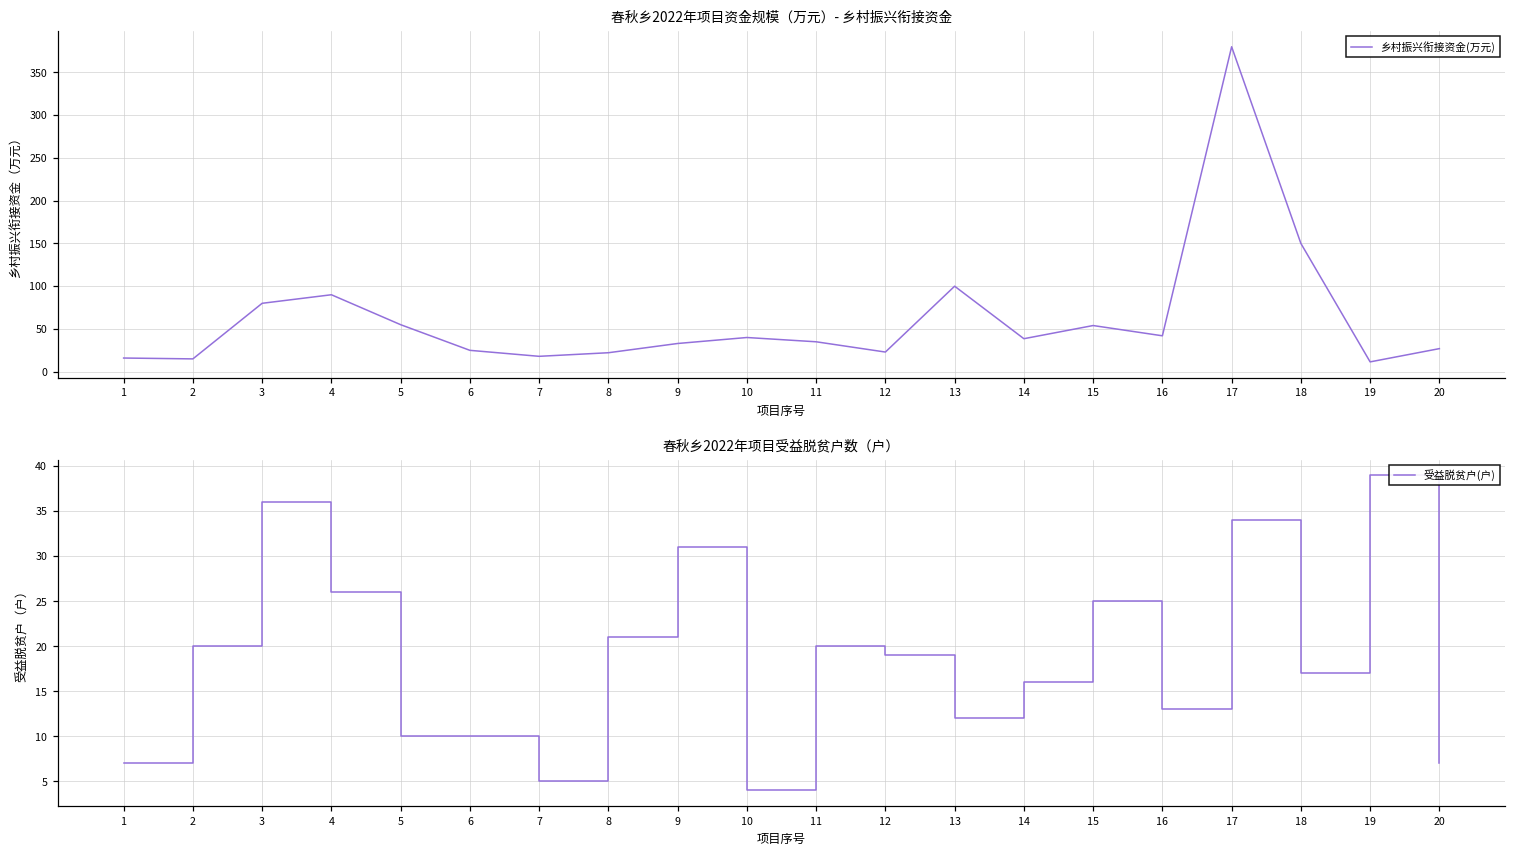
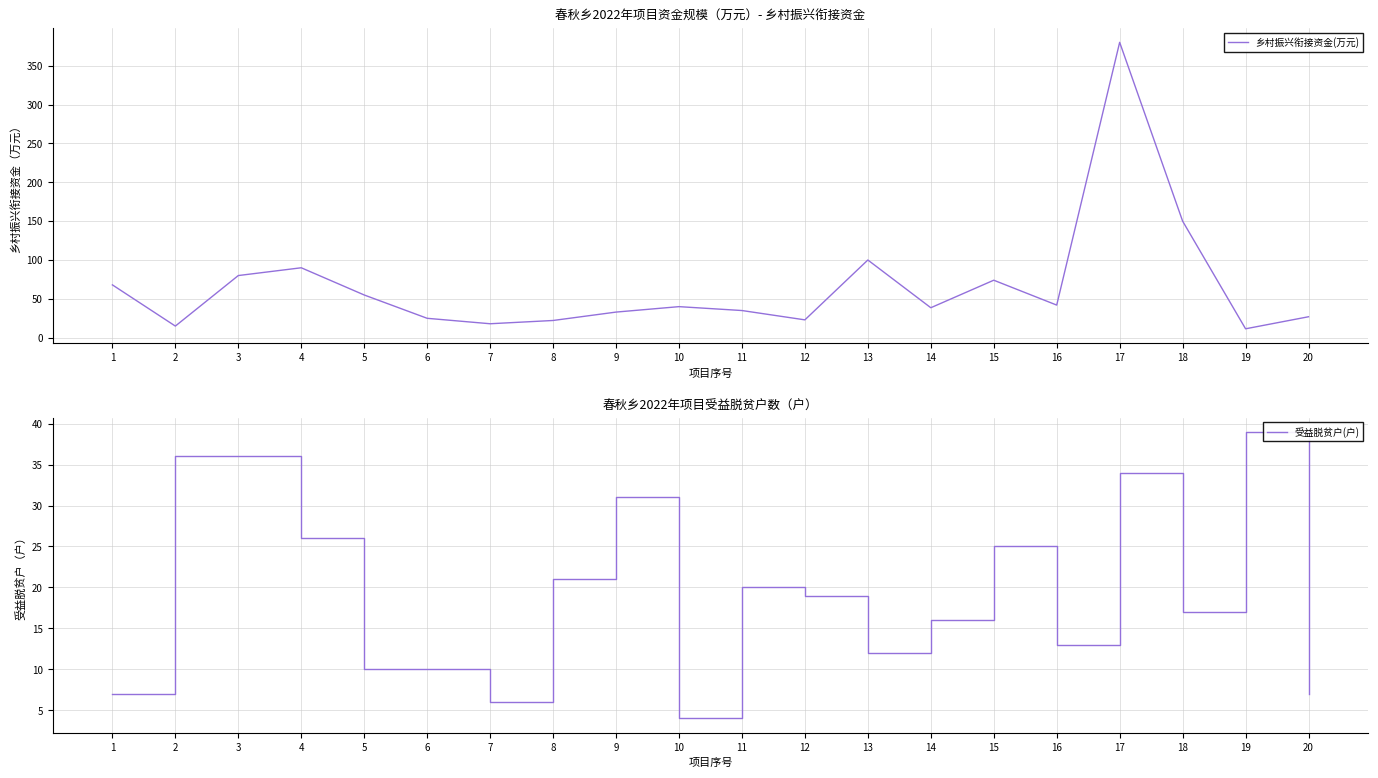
春秋乡2022年项目资金规模（万元）- 乡村振兴衔接资金, 1: 20 -> 70
春秋乡2022年项目资金规模（万元）- 乡村振兴衔接资金, 15: 50 -> 70
春秋乡2022年项目受益脱贫户数（户）, 2: 20 -> 36
春秋乡2022年项目受益脱贫户数（户）, 7: 5 -> 6
